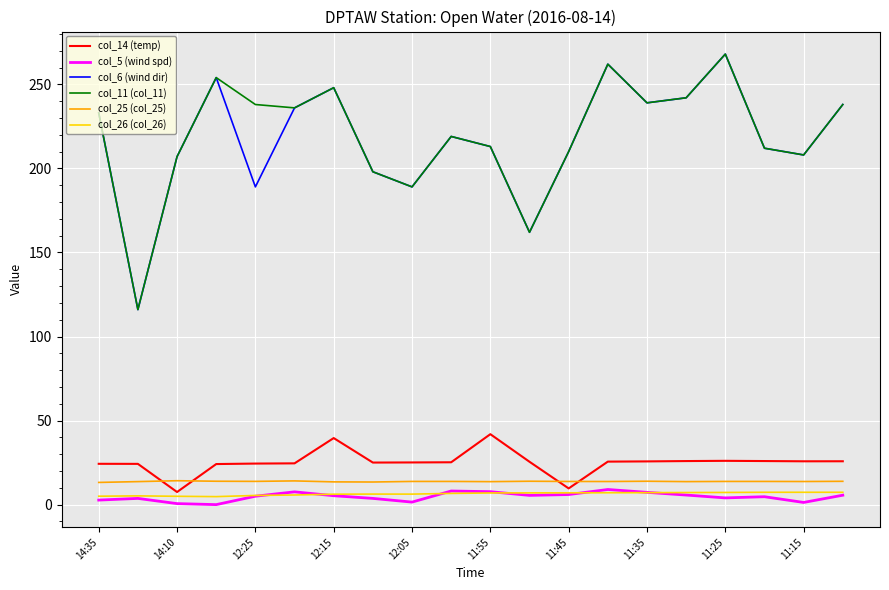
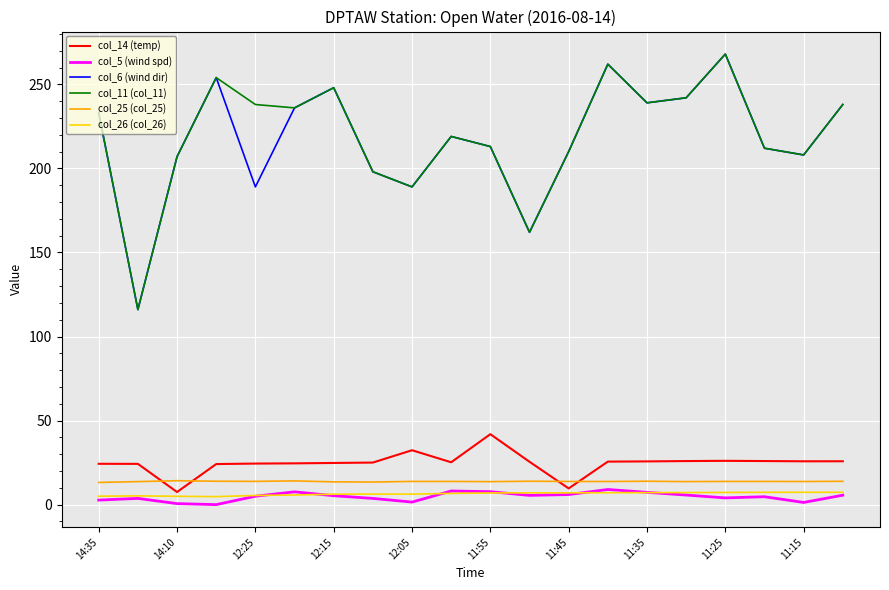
col_14 (temp), 12:15: 40 -> 25
col_14 (temp), 12:05: 25 -> 32
